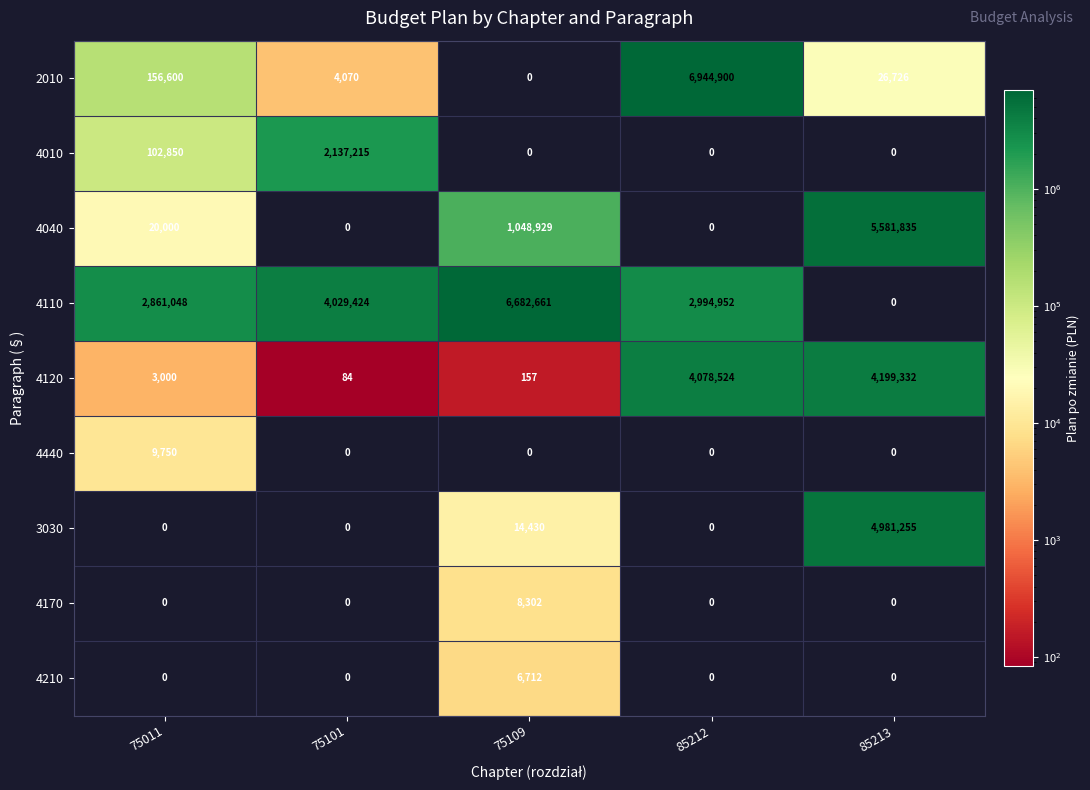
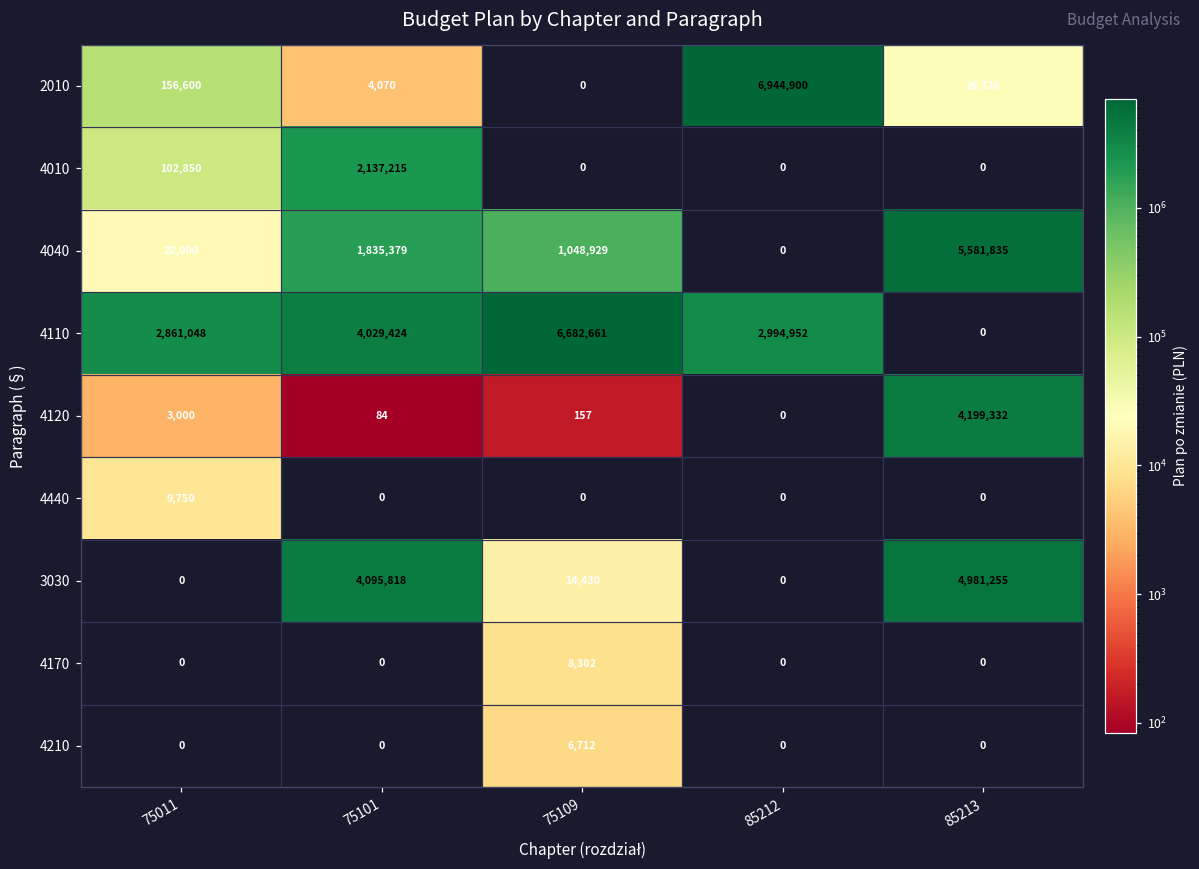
4040, 75101: 0 -> 1,835,379
4120, 85212: 4,078,524 -> 0
3030, 75101: 0 -> 4,095,818
